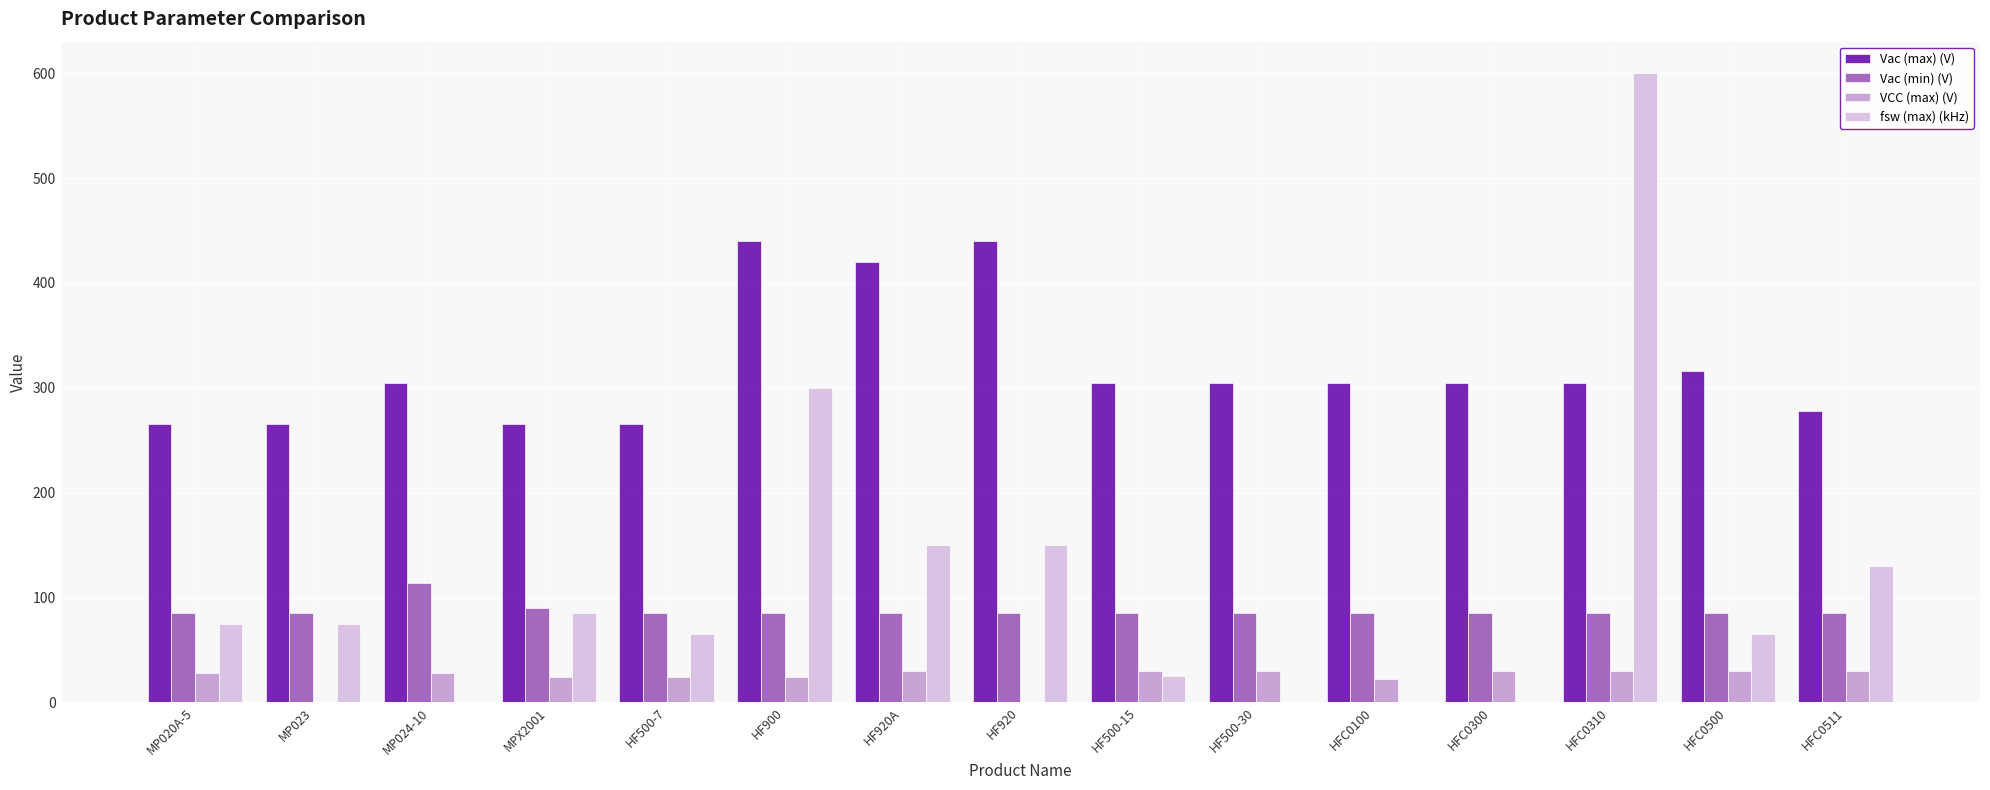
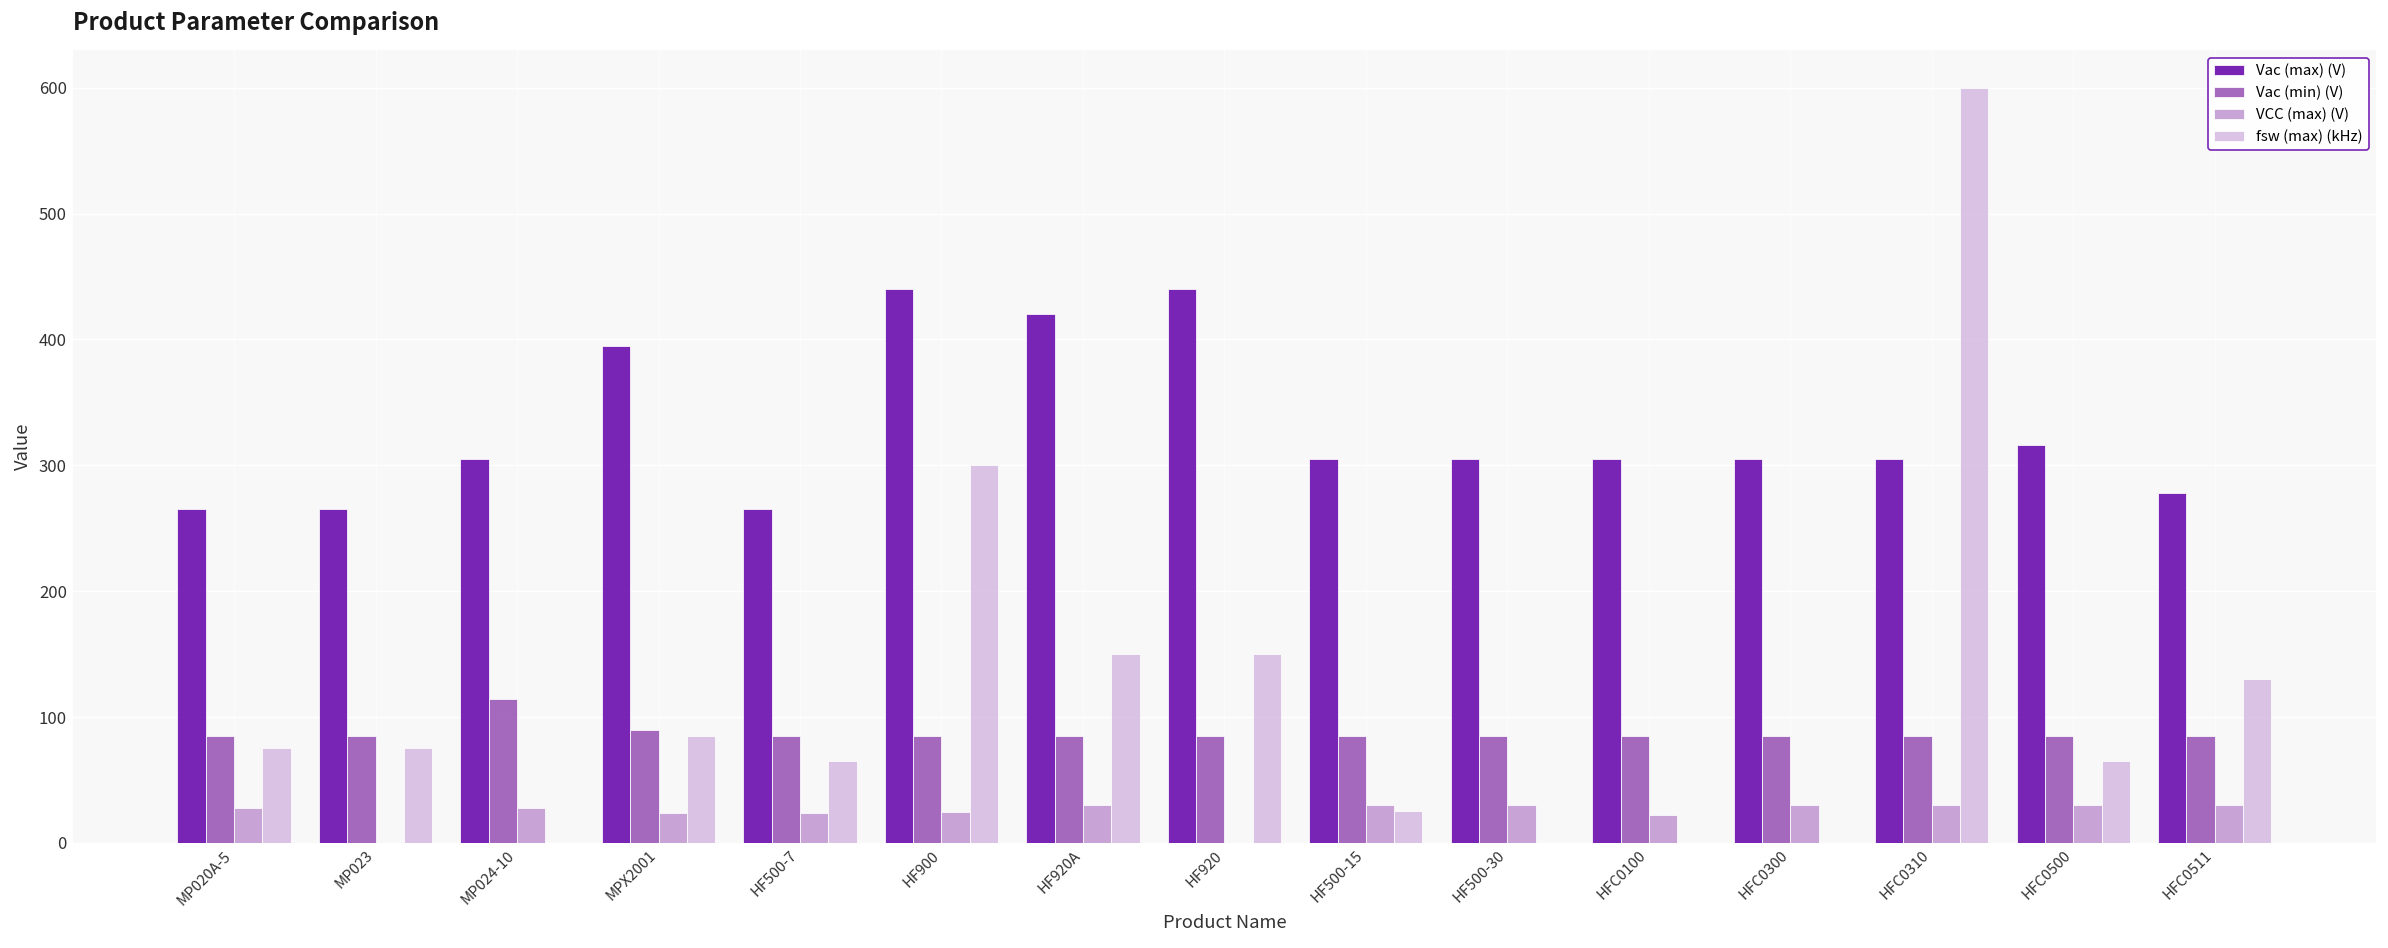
Vac (max) (V), MPX2001: 265 -> 395
